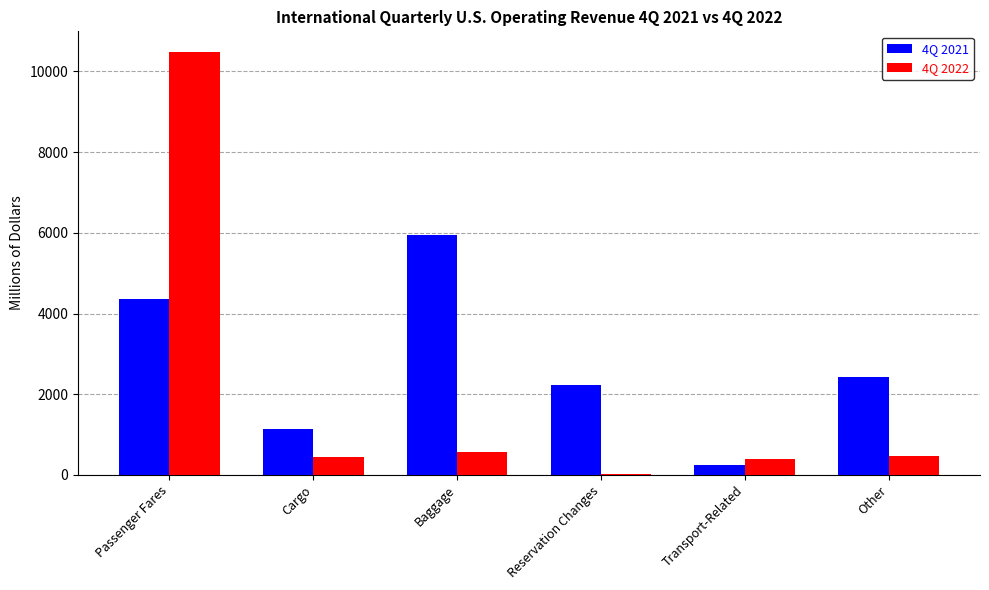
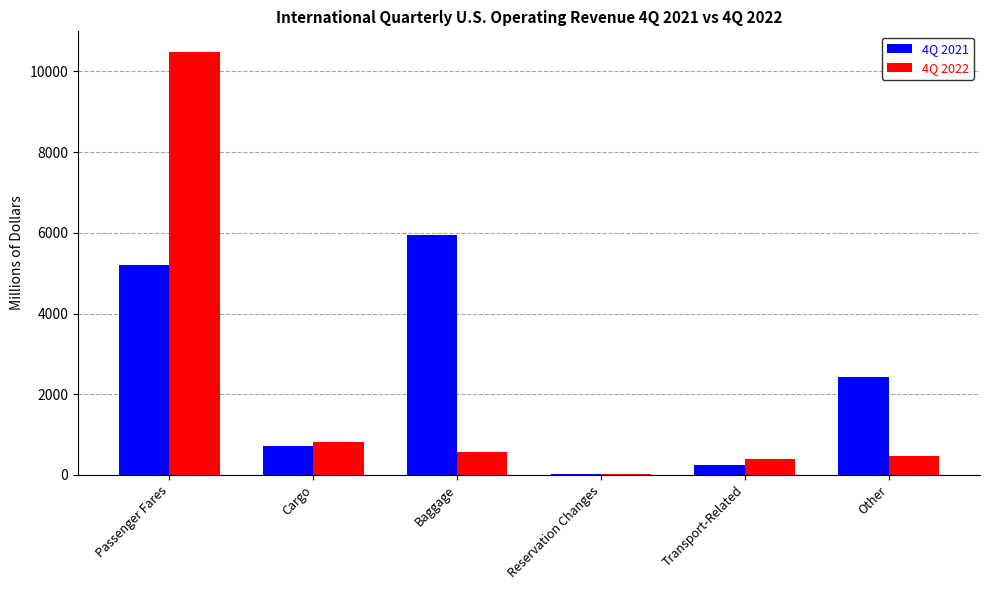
4Q 2021, Passenger Fares: 4300 -> 5200
4Q 2021, Cargo: 1100 -> 700
4Q 2022, Cargo: 500 -> 800
4Q 2021, Reservation Changes: 2200 -> 0
